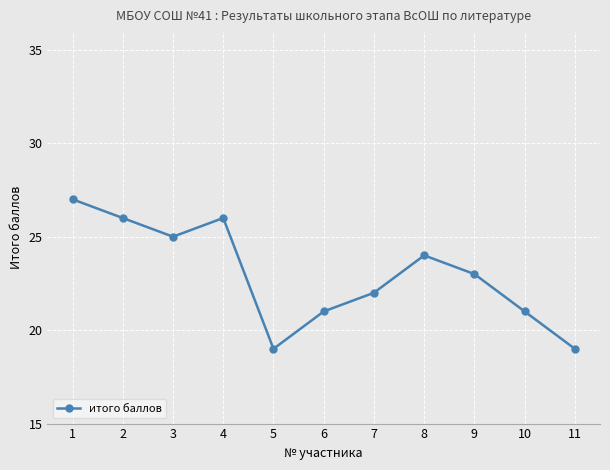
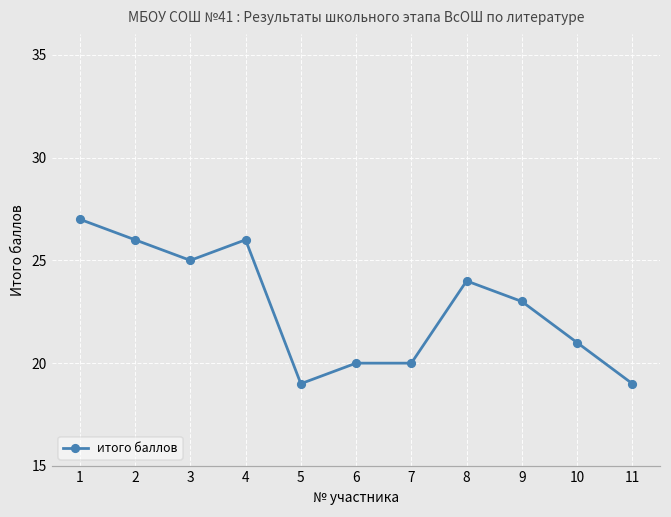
6: 21 -> 20
7: 22 -> 20
